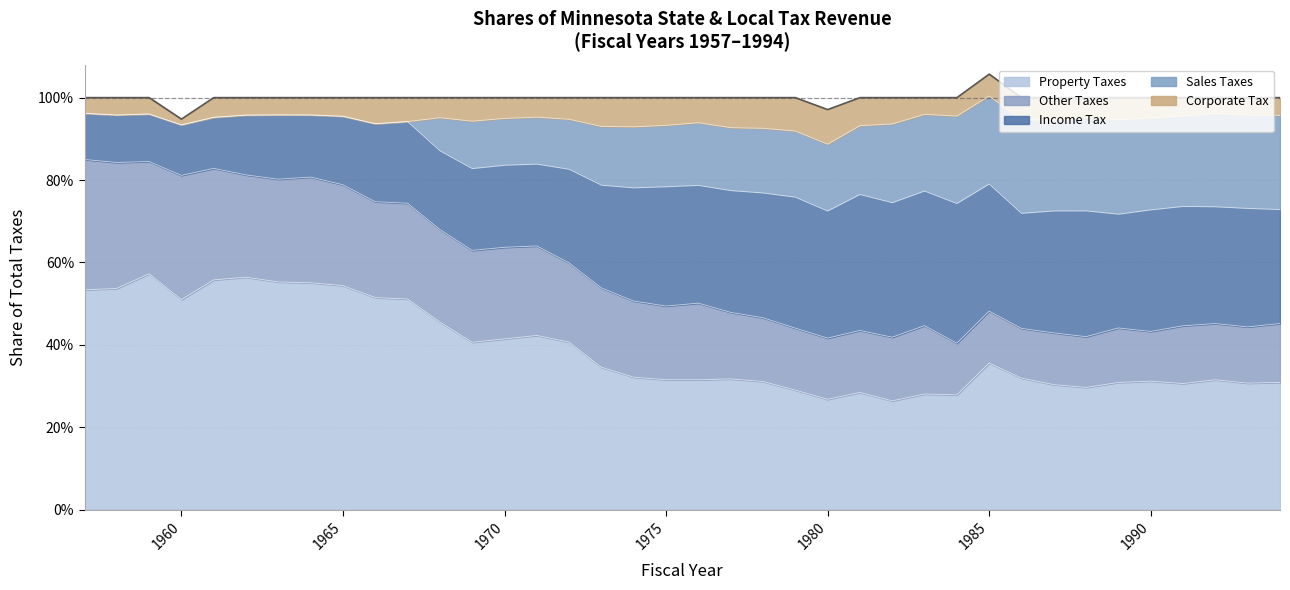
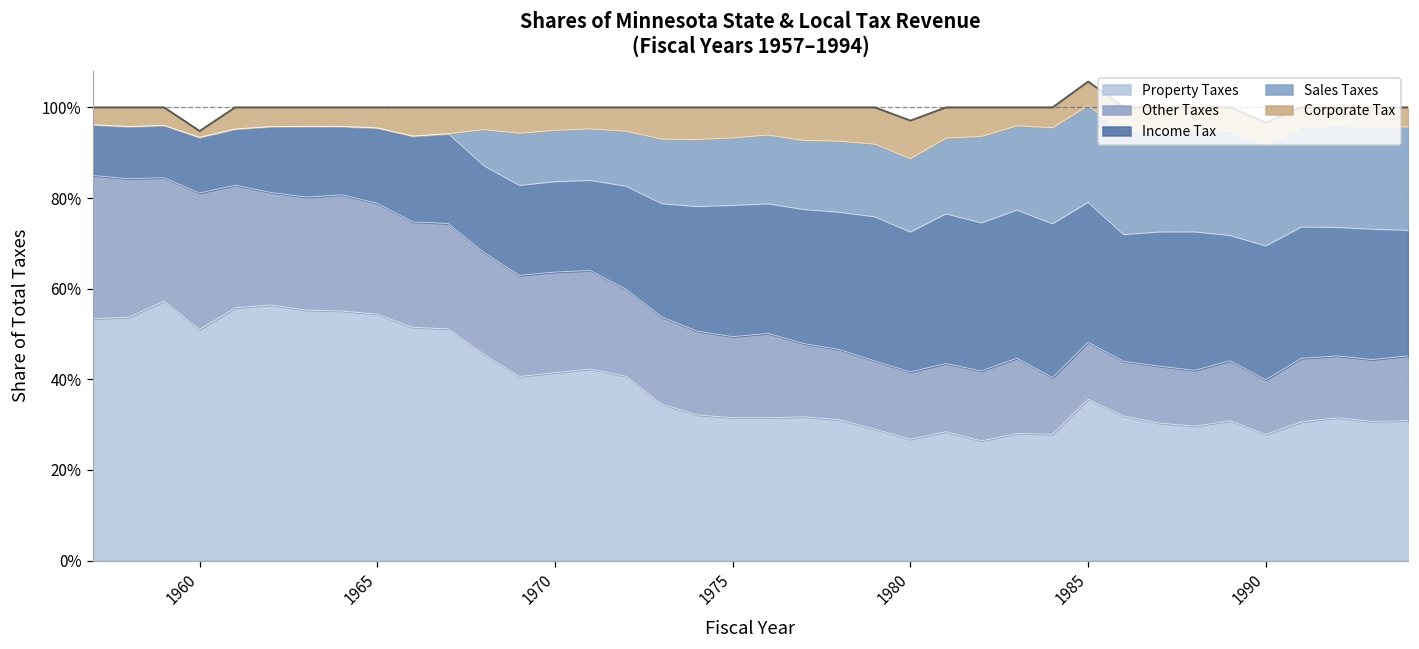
Property Taxes, 1990: 31% -> 28%
